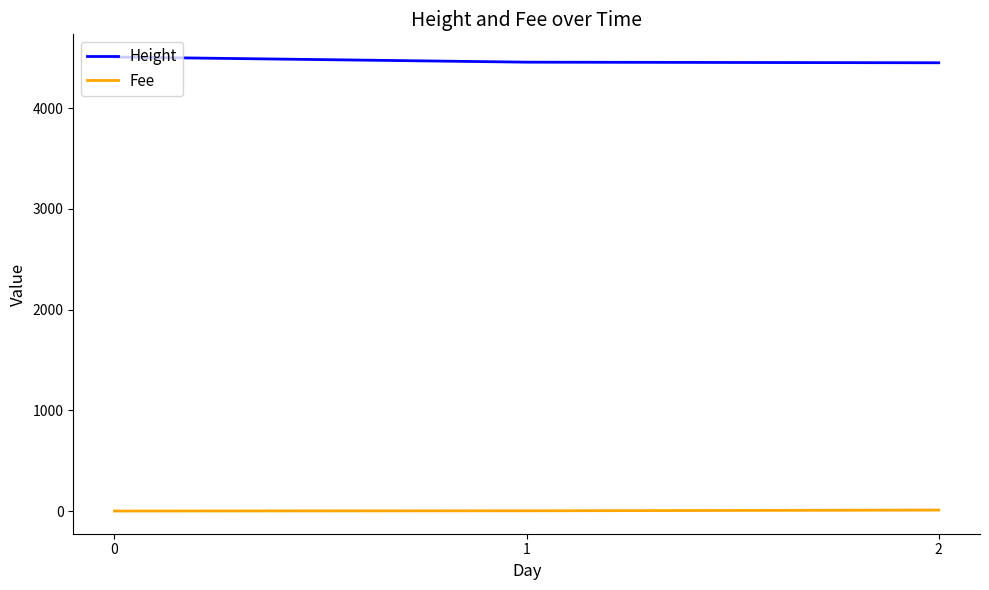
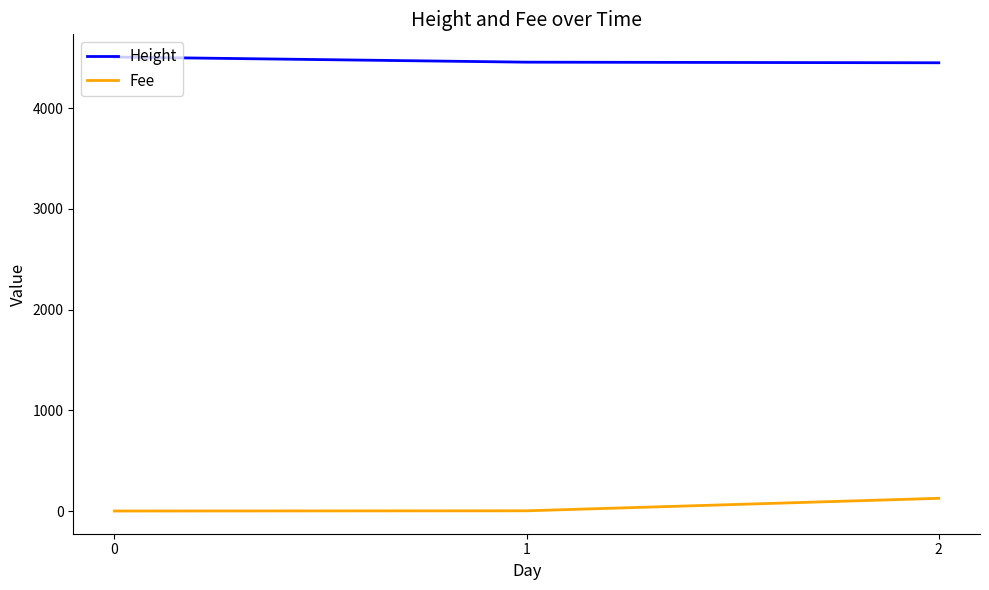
Fee, 2: 10 -> 130
